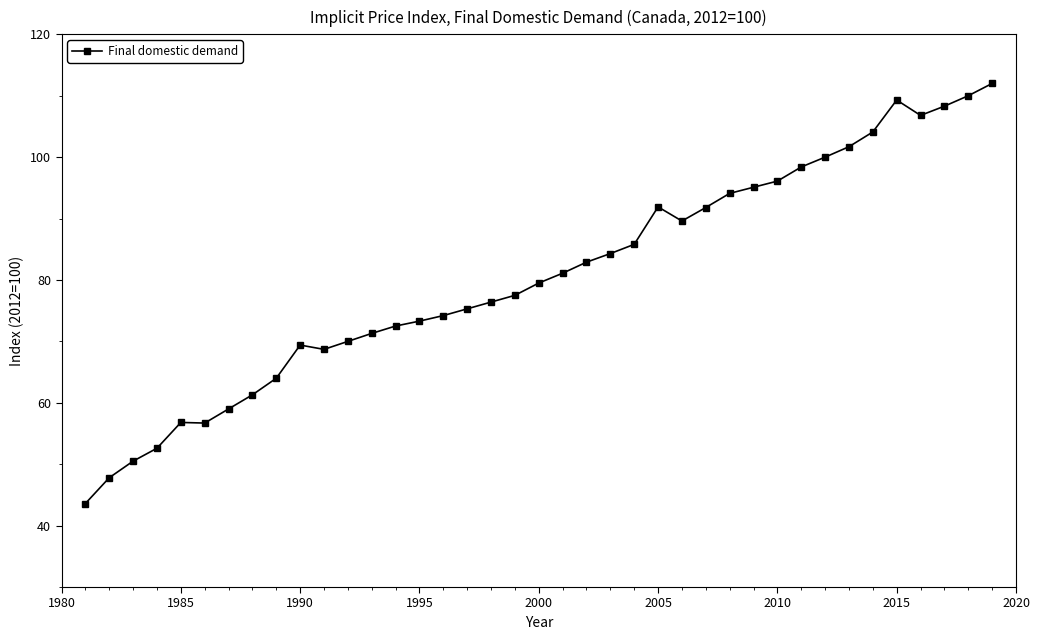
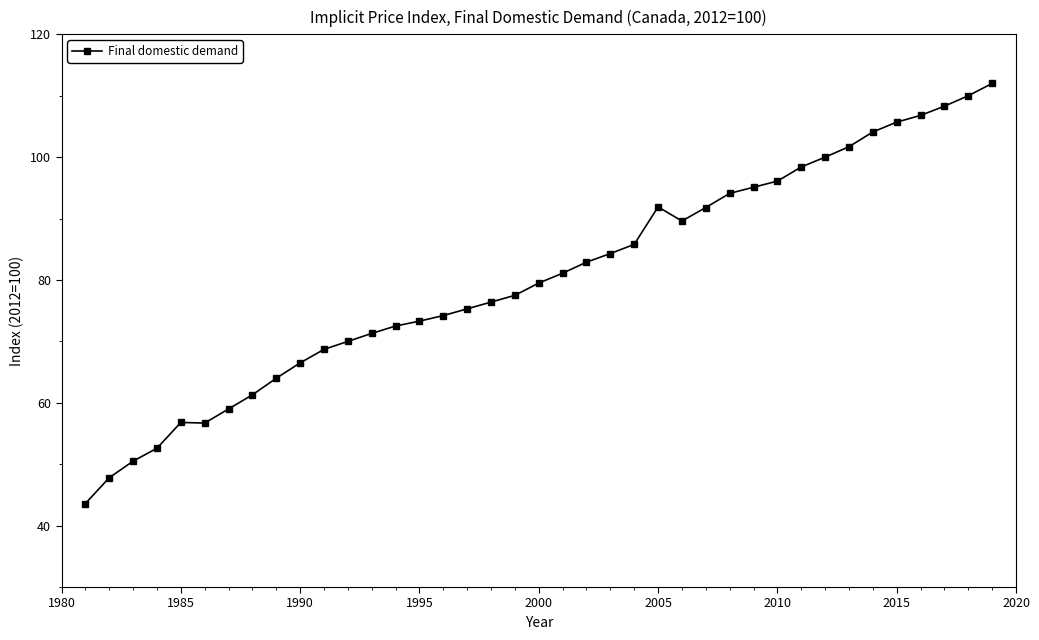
1990: 69 -> 67
2015: 109 -> 106
